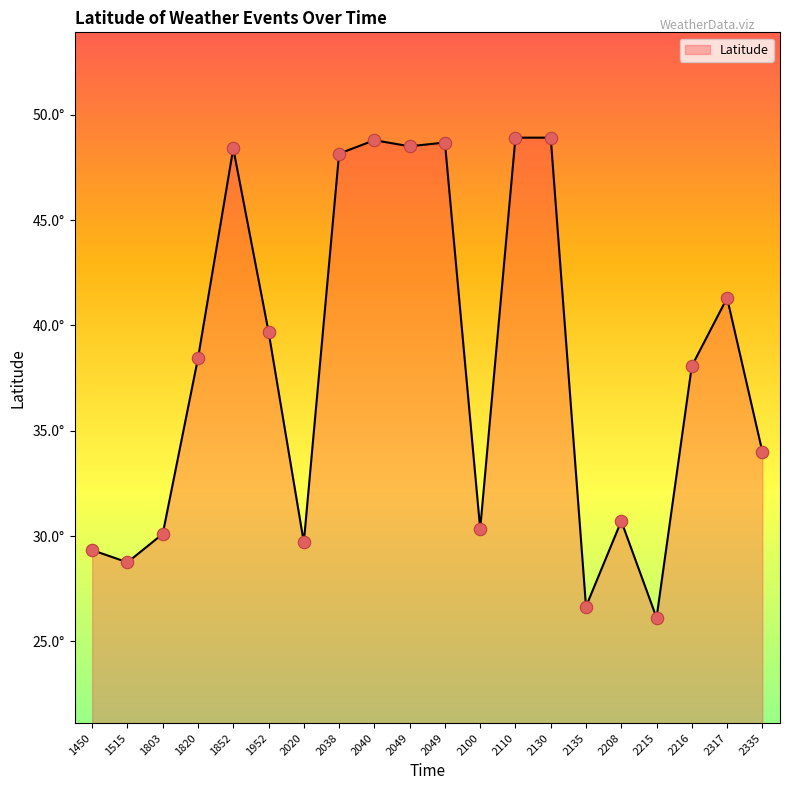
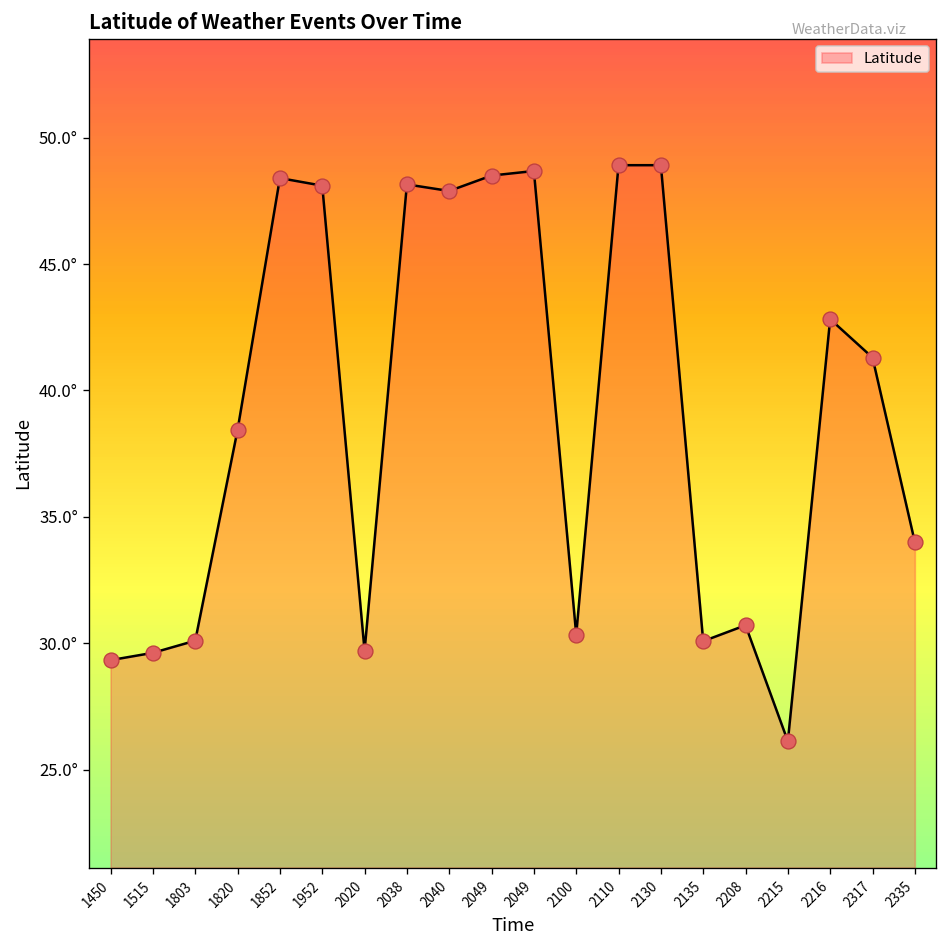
1515: 28.8° -> 29.6°
1952: 39.7° -> 48.1°
2040: 48.8° -> 47.9°
2135: 26.7° -> 30.1°
2216: 38.1° -> 42.8°
